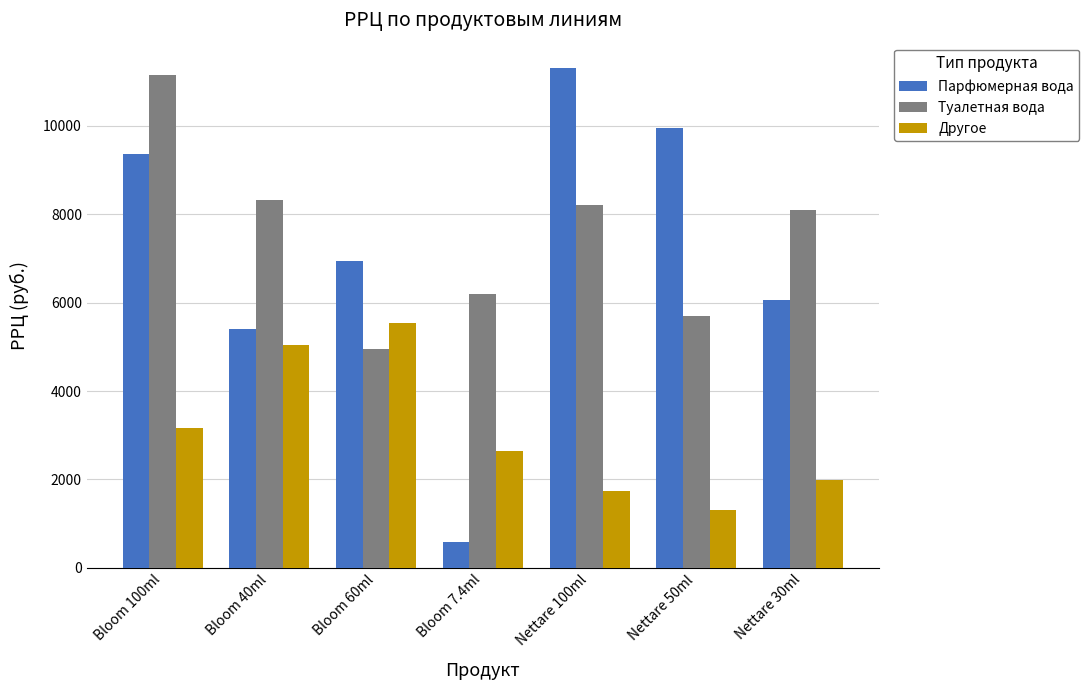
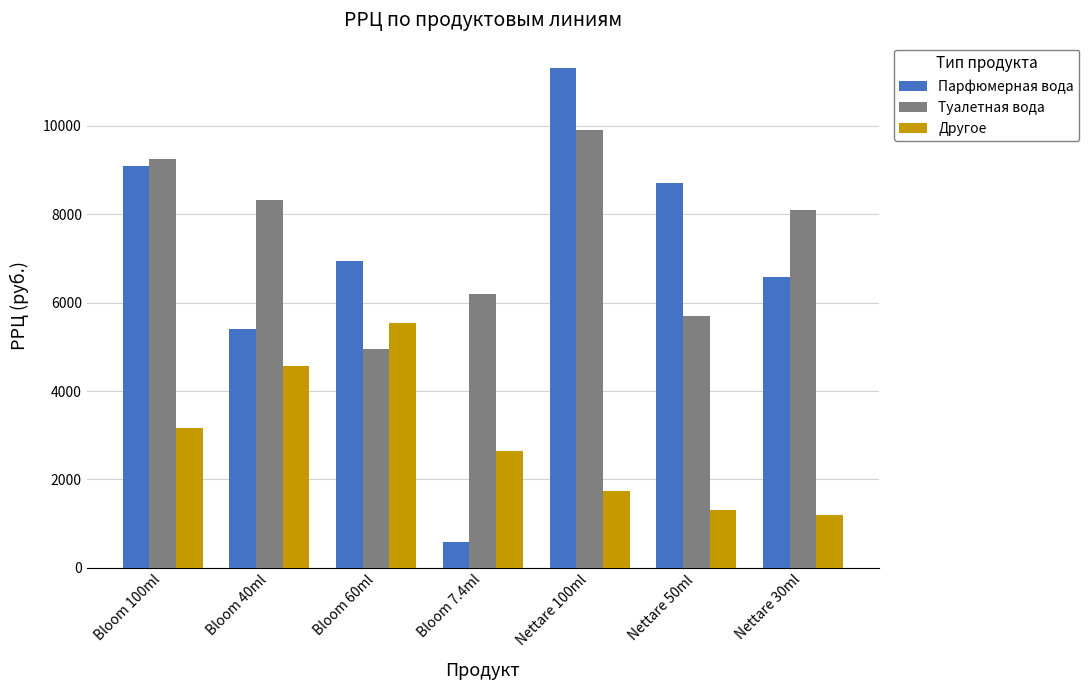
Парфюмерная вода, Bloom 100ml: 9400 -> 9100
Туалетная вода, Bloom 100ml: 11100 -> 9300
Другое, Bloom 40ml: 5000 -> 4600
Туалетная вода, Nettare 100ml: 8200 -> 9900
Парфюмерная вода, Nettare 50ml: 9900 -> 8700
Парфюмерная вода, Nettare 30ml: 6100 -> 6600
Другое, Nettare 30ml: 2000 -> 1200
